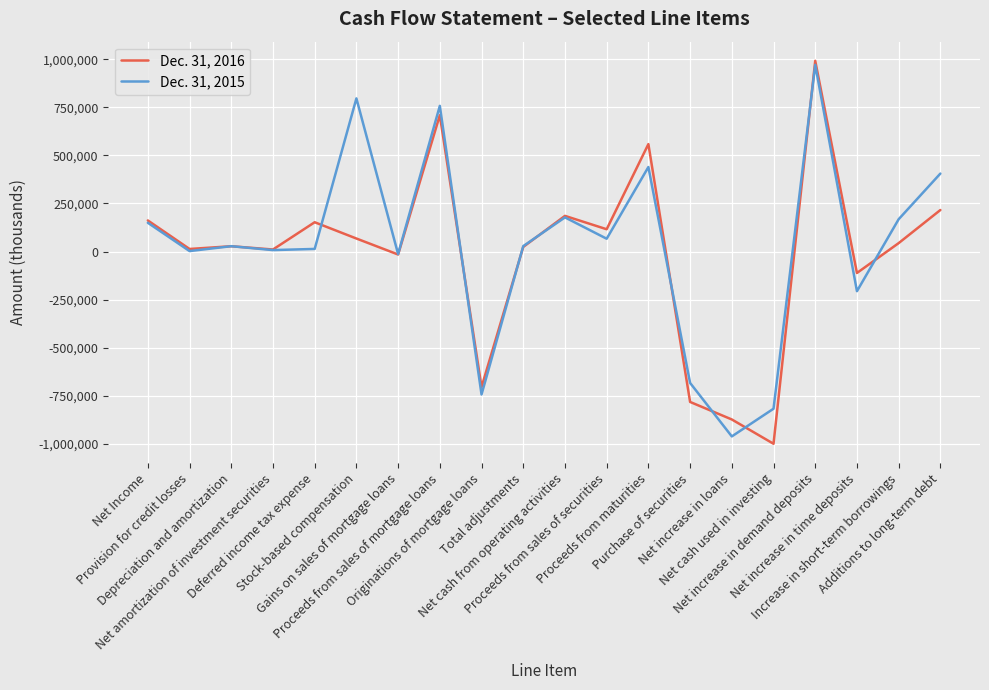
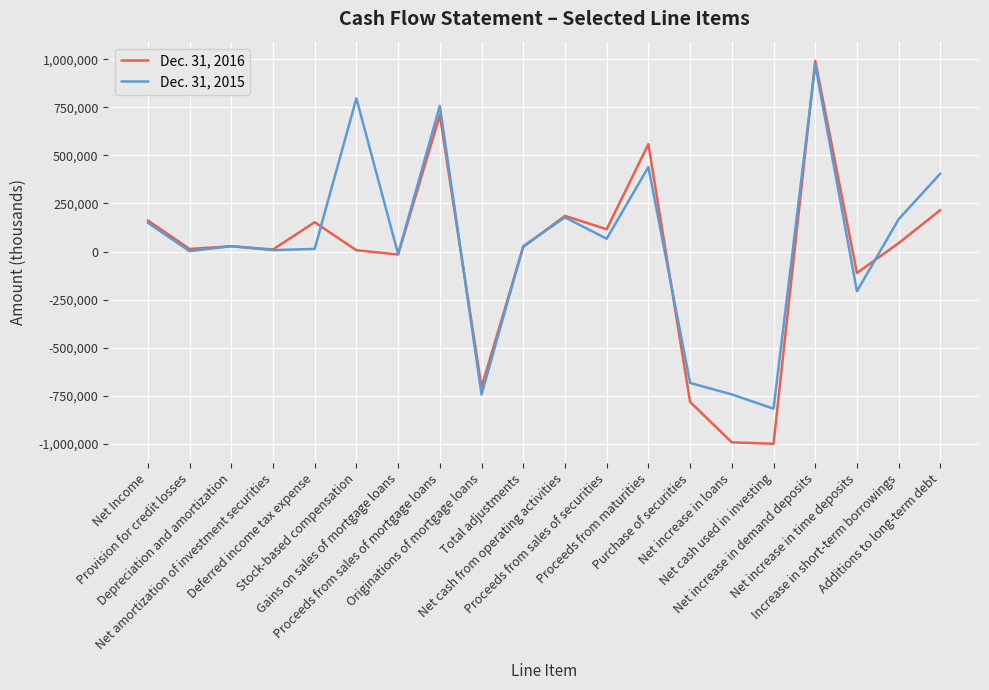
Dec. 31, 2016, Stock-based compensation: 70,000 -> 10,000
Dec. 31, 2016, Net increase in loans: -870,000 -> -990,000
Dec. 31, 2015, Net increase in loans: -960,000 -> -740,000
